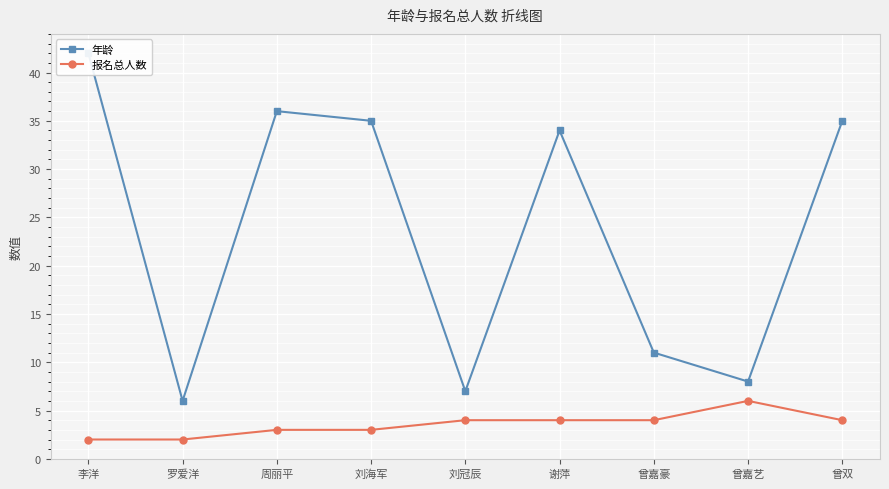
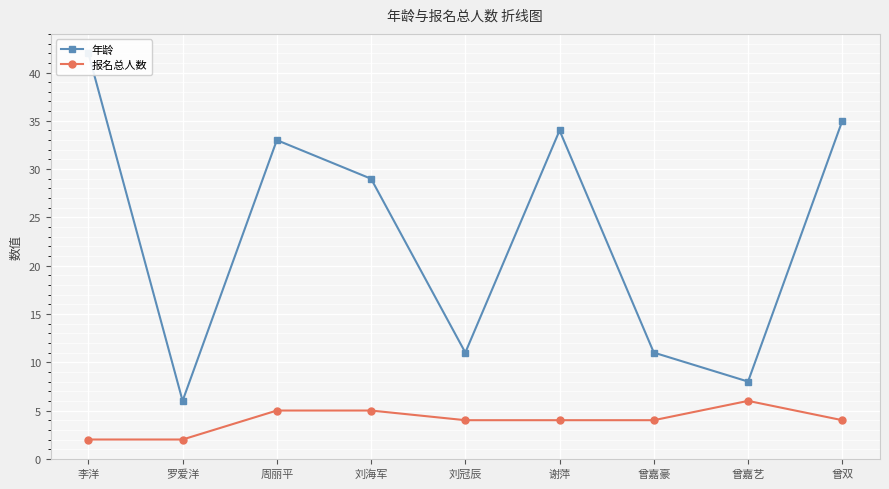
年龄, 周丽平: 36 -> 33
报名总人数, 周丽平: 3 -> 5
年龄, 刘海军: 35 -> 29
报名总人数, 刘海军: 3 -> 5
年龄, 刘冠辰: 7 -> 11
